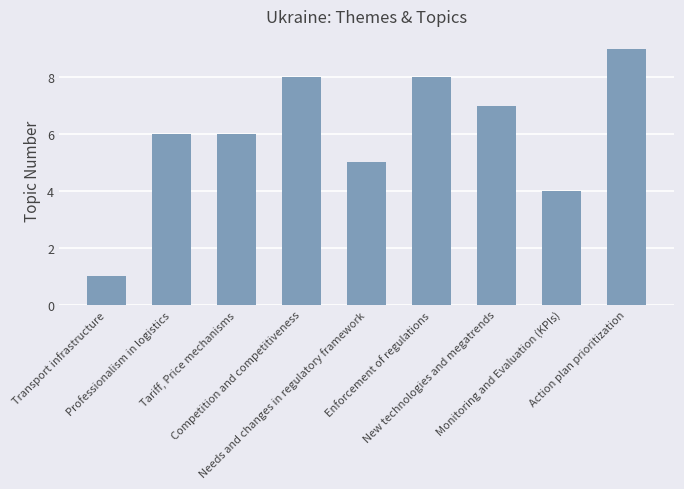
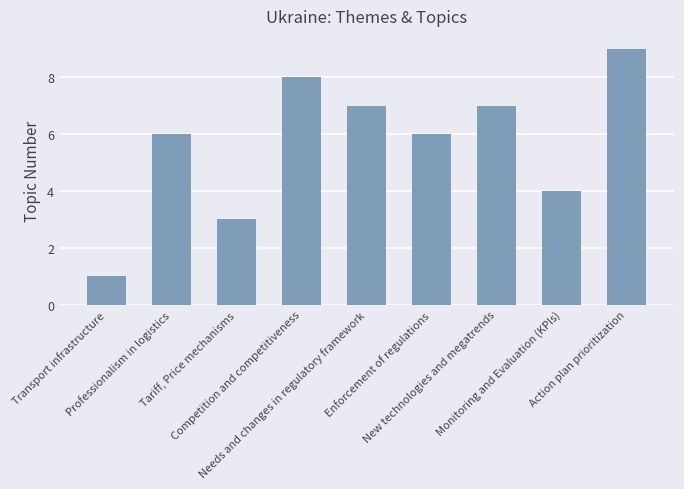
Tariff, Price mechanisms: 6 -> 3
Needs and changes in regulatory framework: 5 -> 7
Enforcement of regulations: 8 -> 6
